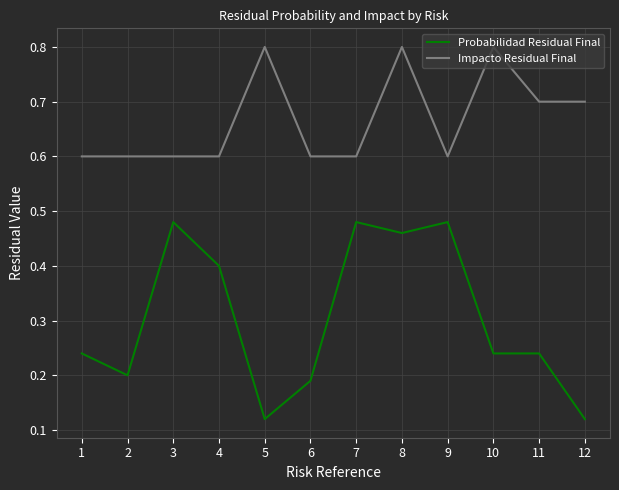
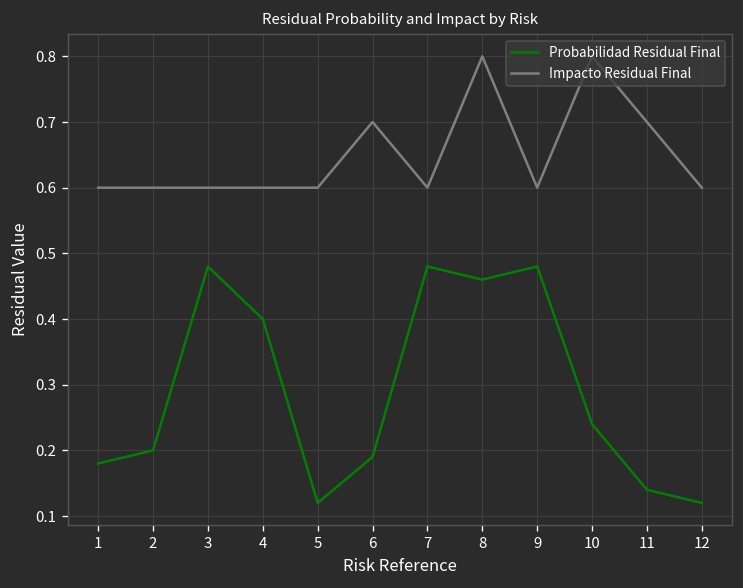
Probabilidad Residual Final, 1: 0.24 -> 0.18
Impacto Residual Final, 5: 0.8 -> 0.6
Impacto Residual Final, 6: 0.6 -> 0.7
Probabilidad Residual Final, 11: 0.24 -> 0.14
Impacto Residual Final, 12: 0.7 -> 0.6
